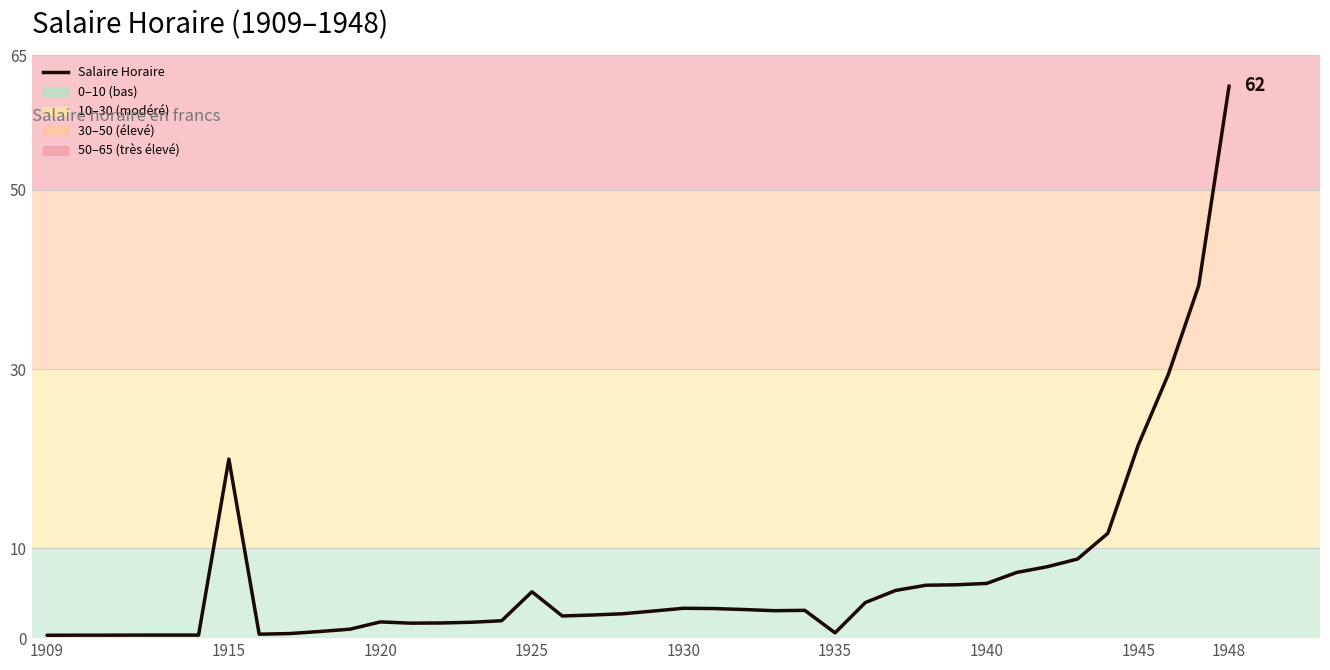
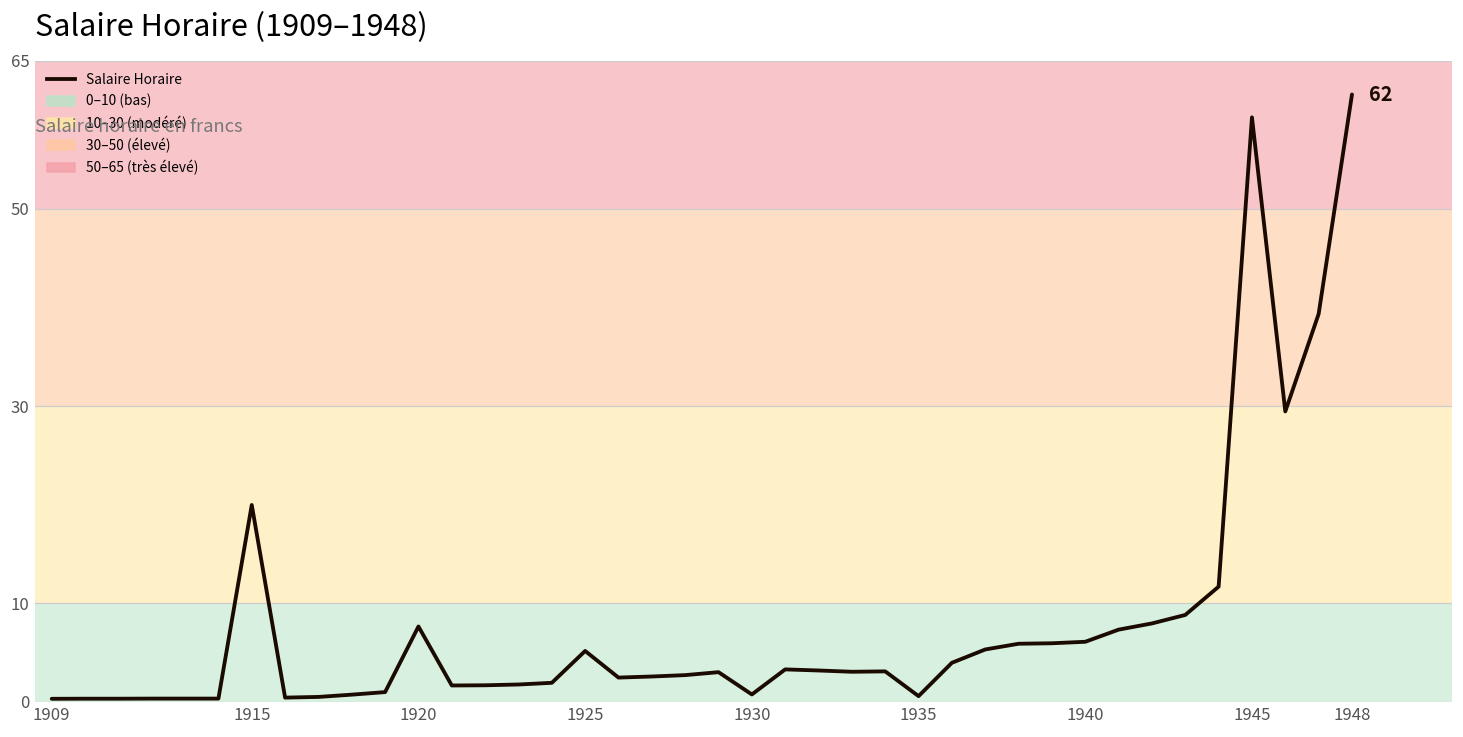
1920: 2 -> 8
1930: 3 -> 1
1945: 21 -> 59
